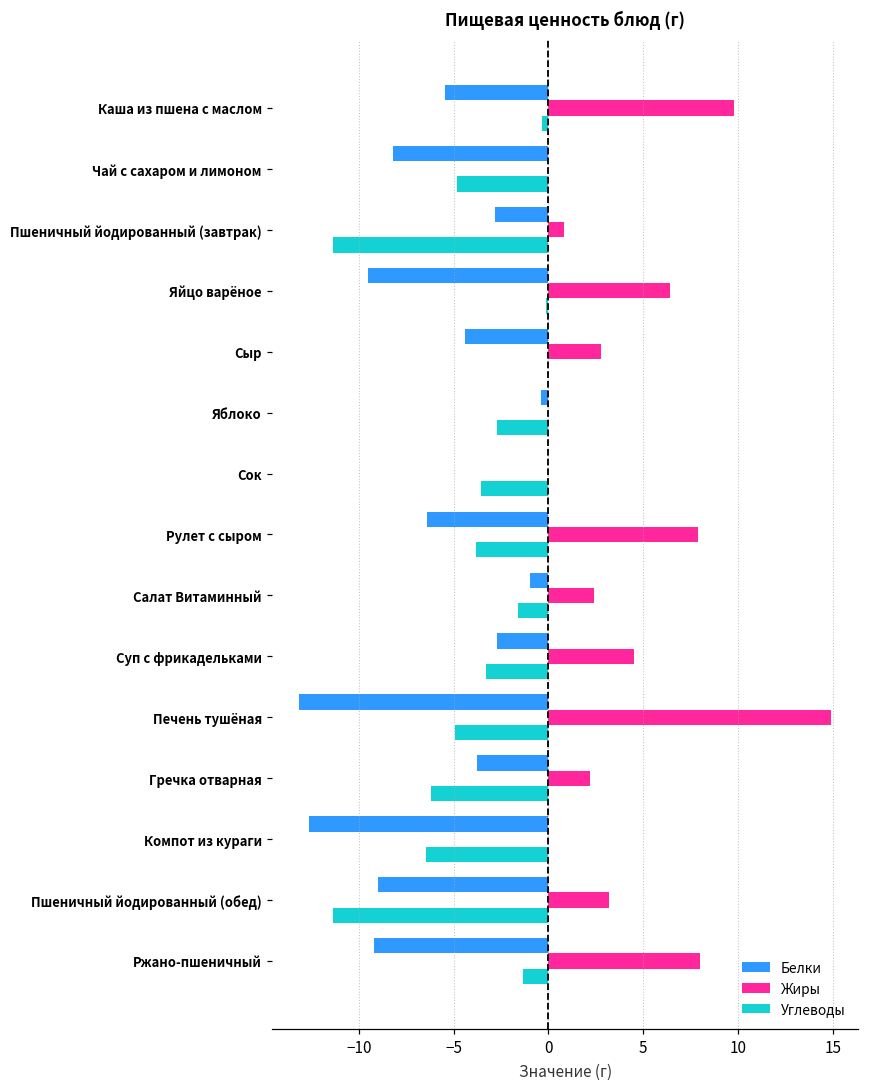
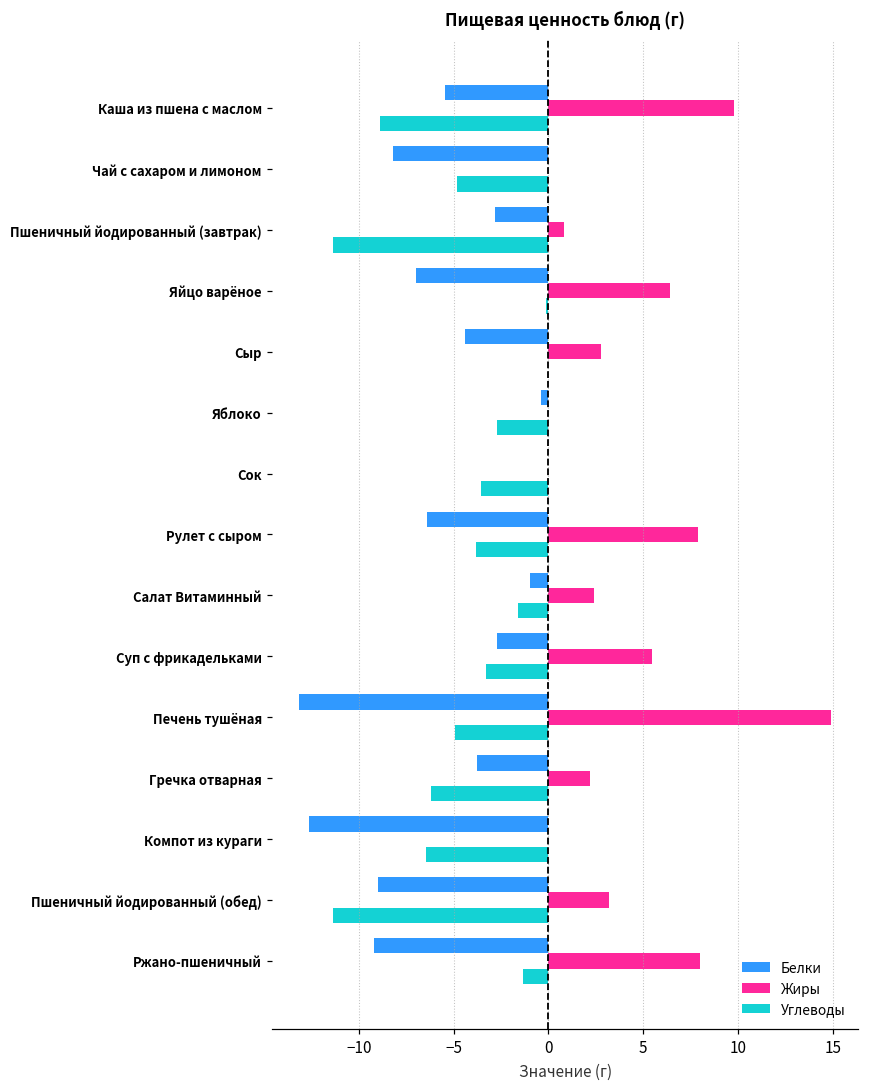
Углеводы, Каша из пшена с маслом: -0.3 -> -8.9
Белки, Яйцо варёное: -9.5 -> -7.0
Жиры, Суп с фрикадельками: 4.5 -> 5.5
